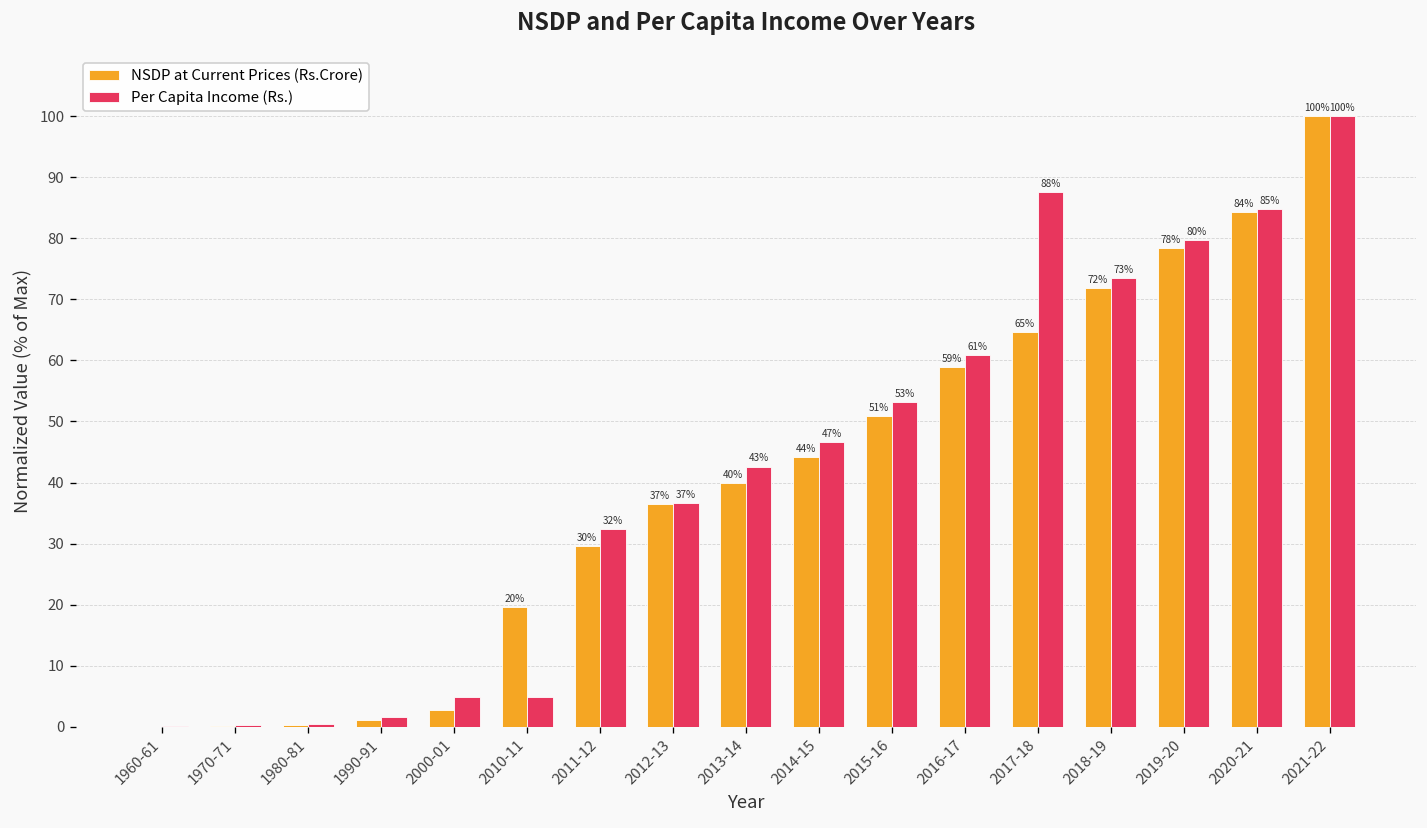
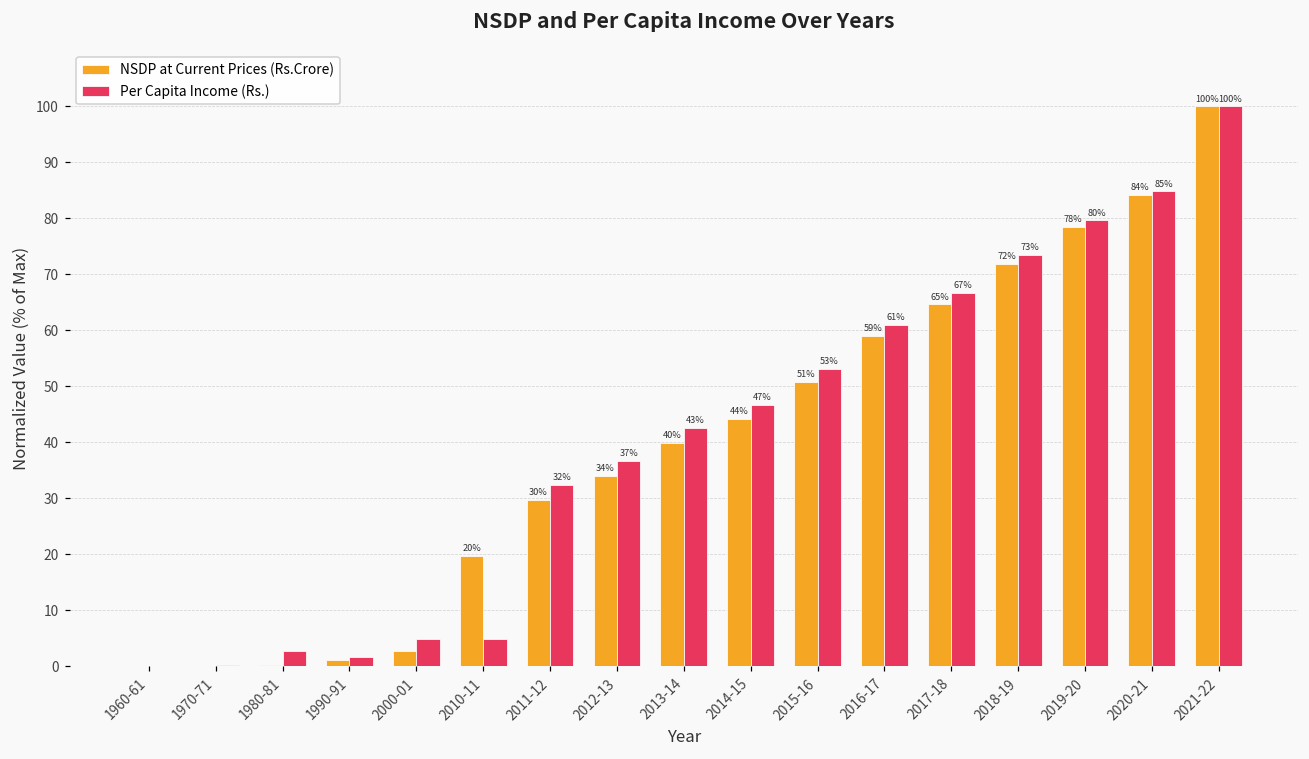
Per Capita Income (Rs.), 1980-81: 1 -> 3
NSDP at Current Prices (Rs.Crore), 2012-13: 37% -> 34%
Per Capita Income (Rs.), 2017-18: 88% -> 67%
